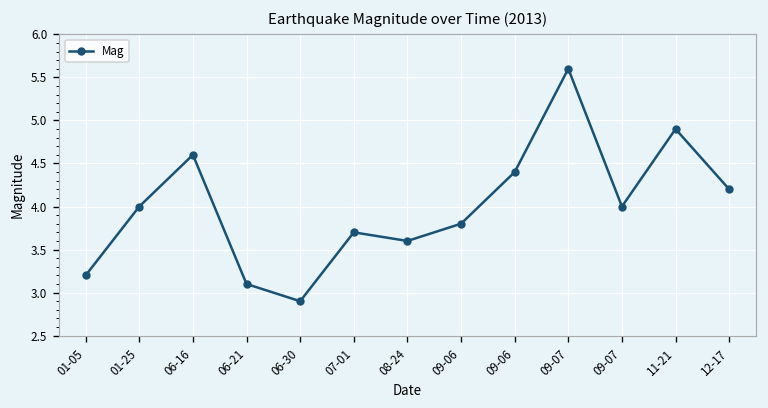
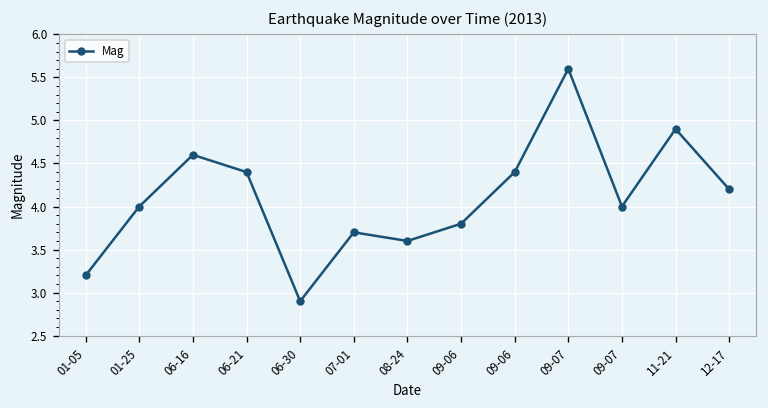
06-21: 3.1 -> 4.4
